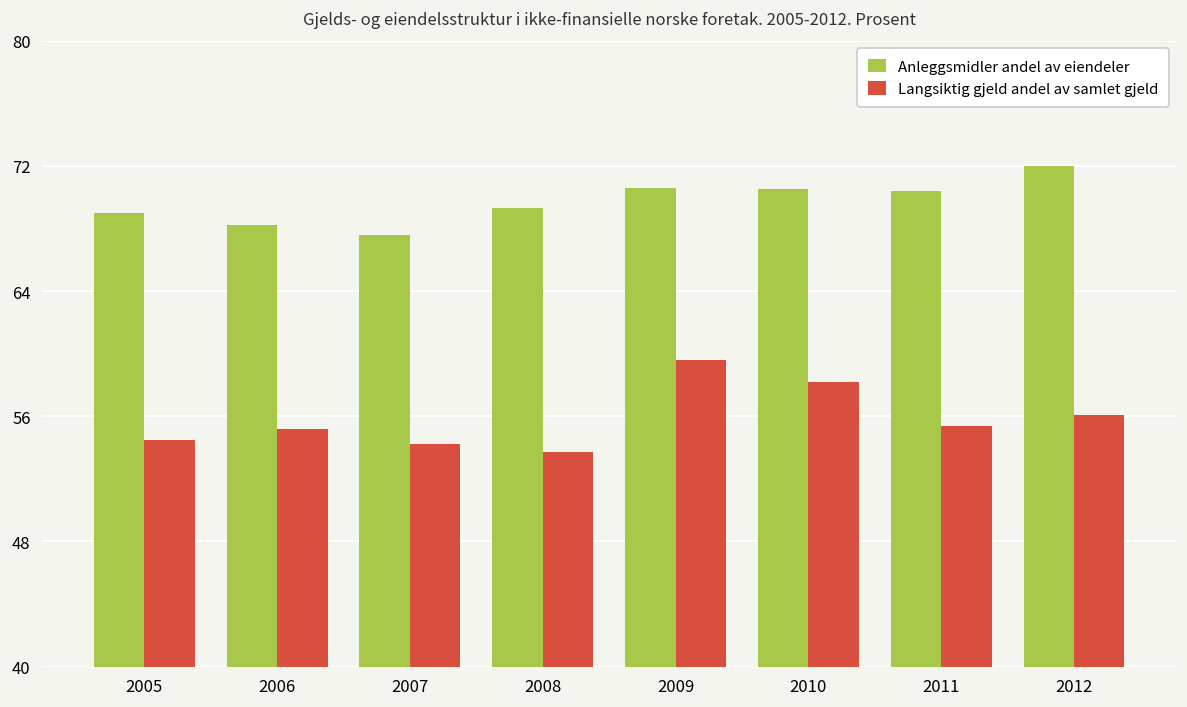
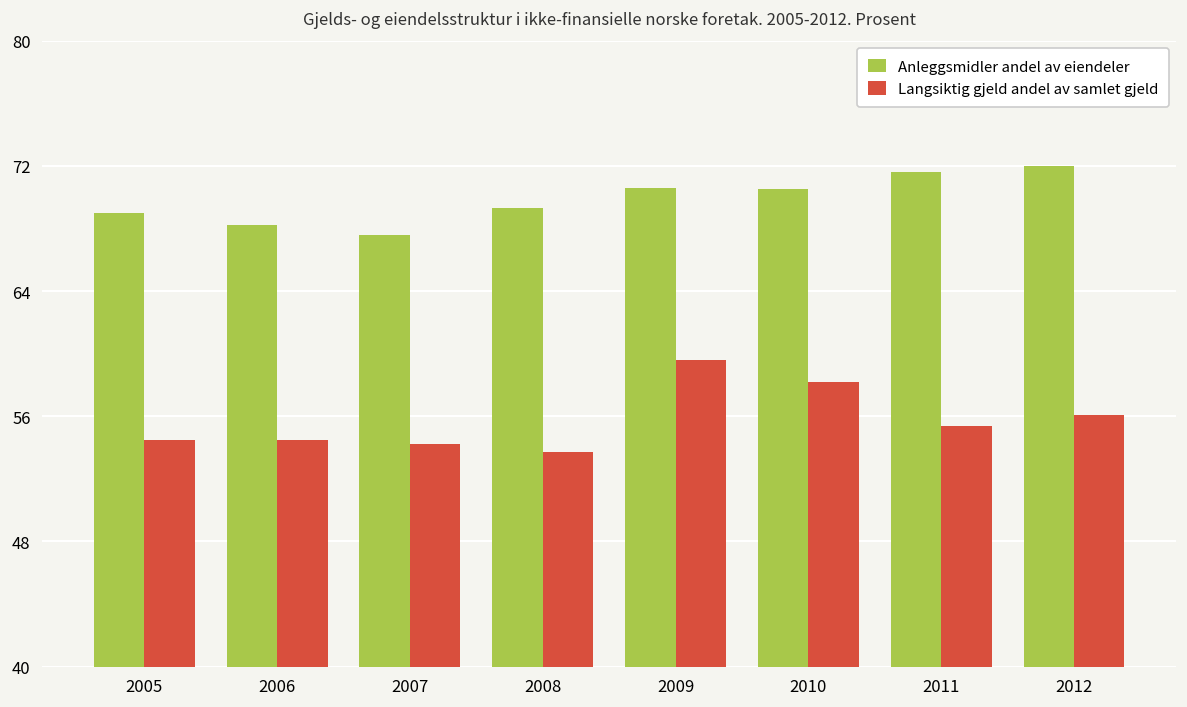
Langsiktig gjeld andel av samlet gjeld, 2006: 55.2 -> 54.5
Anleggsmidler andel av eiendeler, 2011: 70.4 -> 71.6
